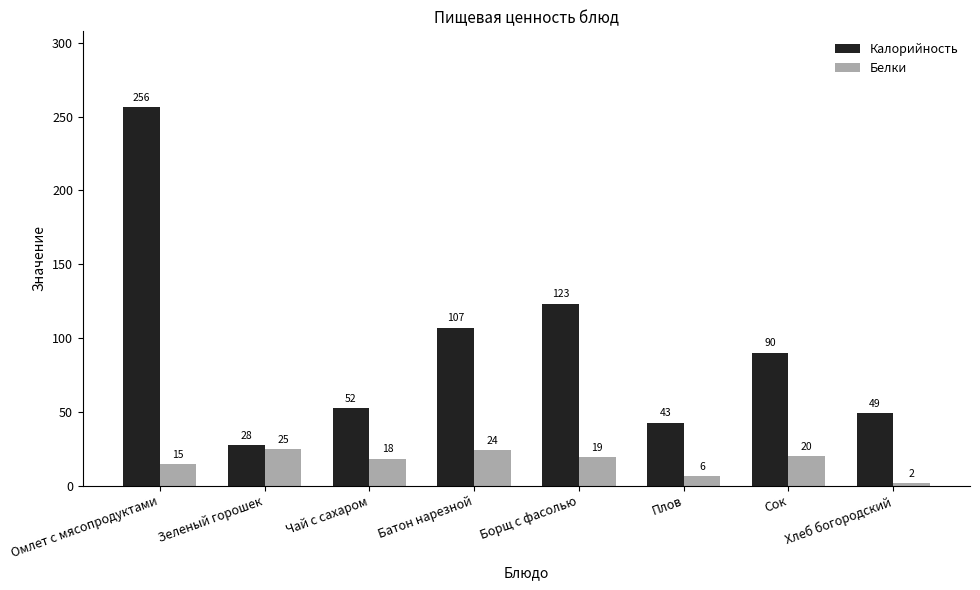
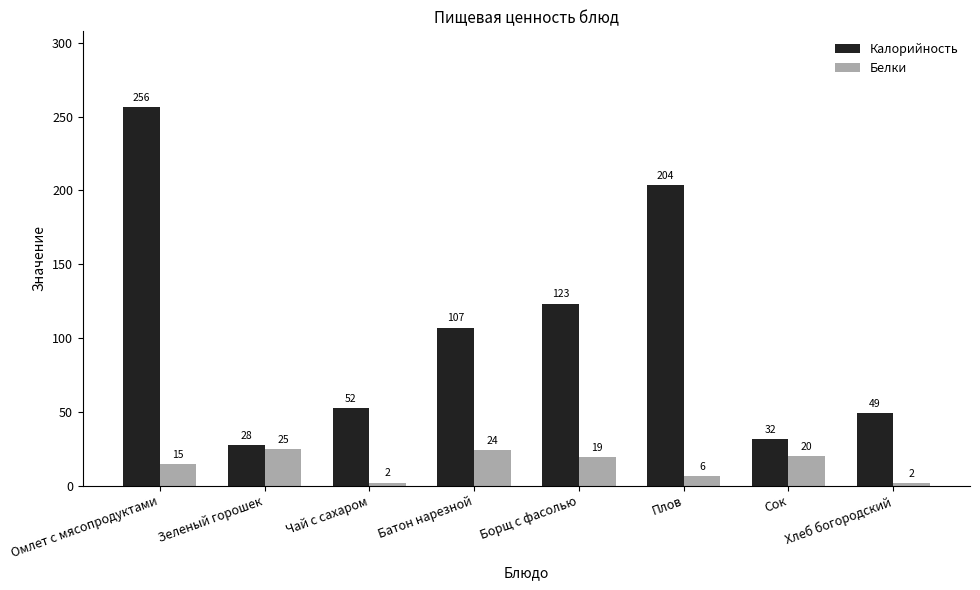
Белки, Чай с сахаром: 18 -> 2
Калорийность, Плов: 43 -> 204
Калорийность, Сок: 90 -> 32
